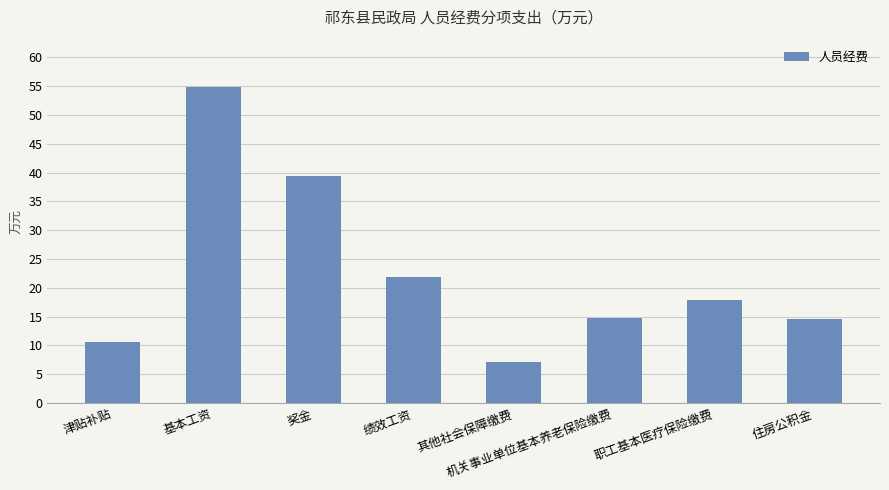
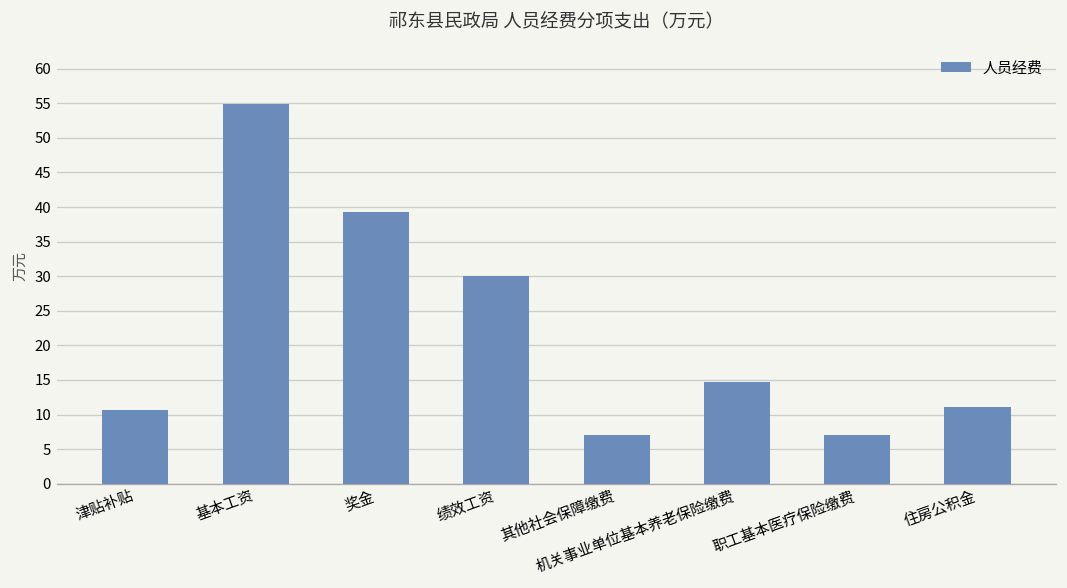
绩效工资: 22 -> 30
职工基本医疗保险缴费: 18 -> 7
住房公积金: 15 -> 11
